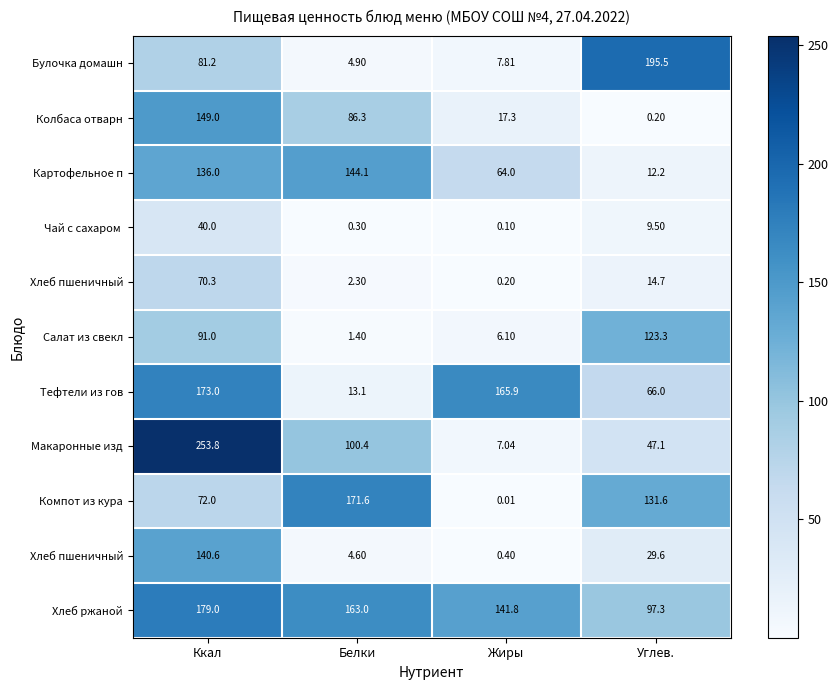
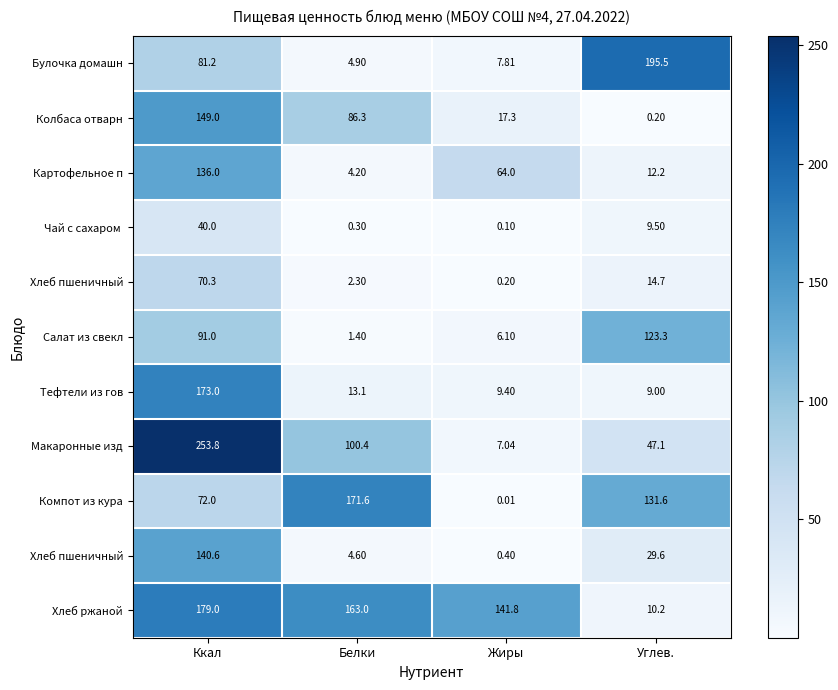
Картофельное п, Белки: 144.1 -> 4.20
Тефтели из гов, Жиры: 165.9 -> 9.40
Тефтели из гов, Углев.: 66.0 -> 9.00
Хлеб ржаной, Углев.: 97.3 -> 10.2
